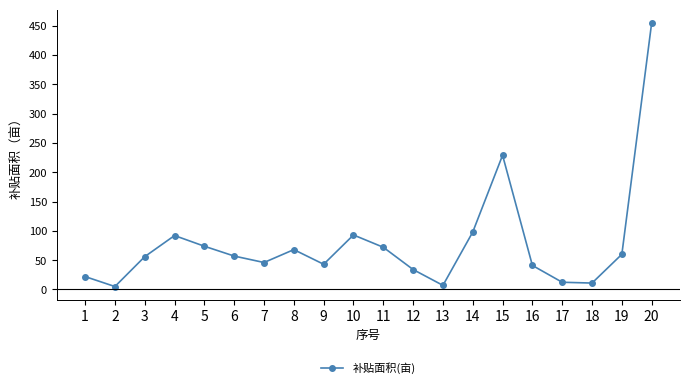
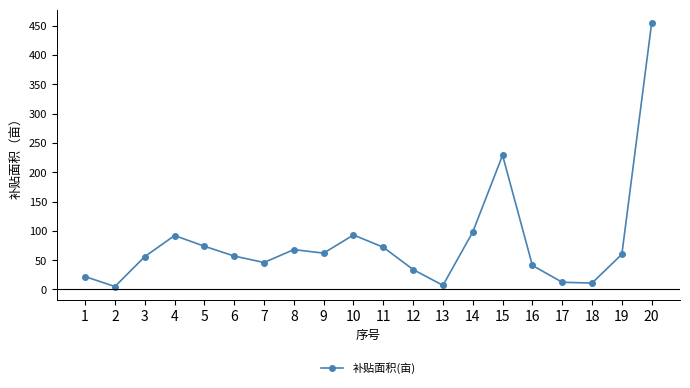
9: 40 -> 60
